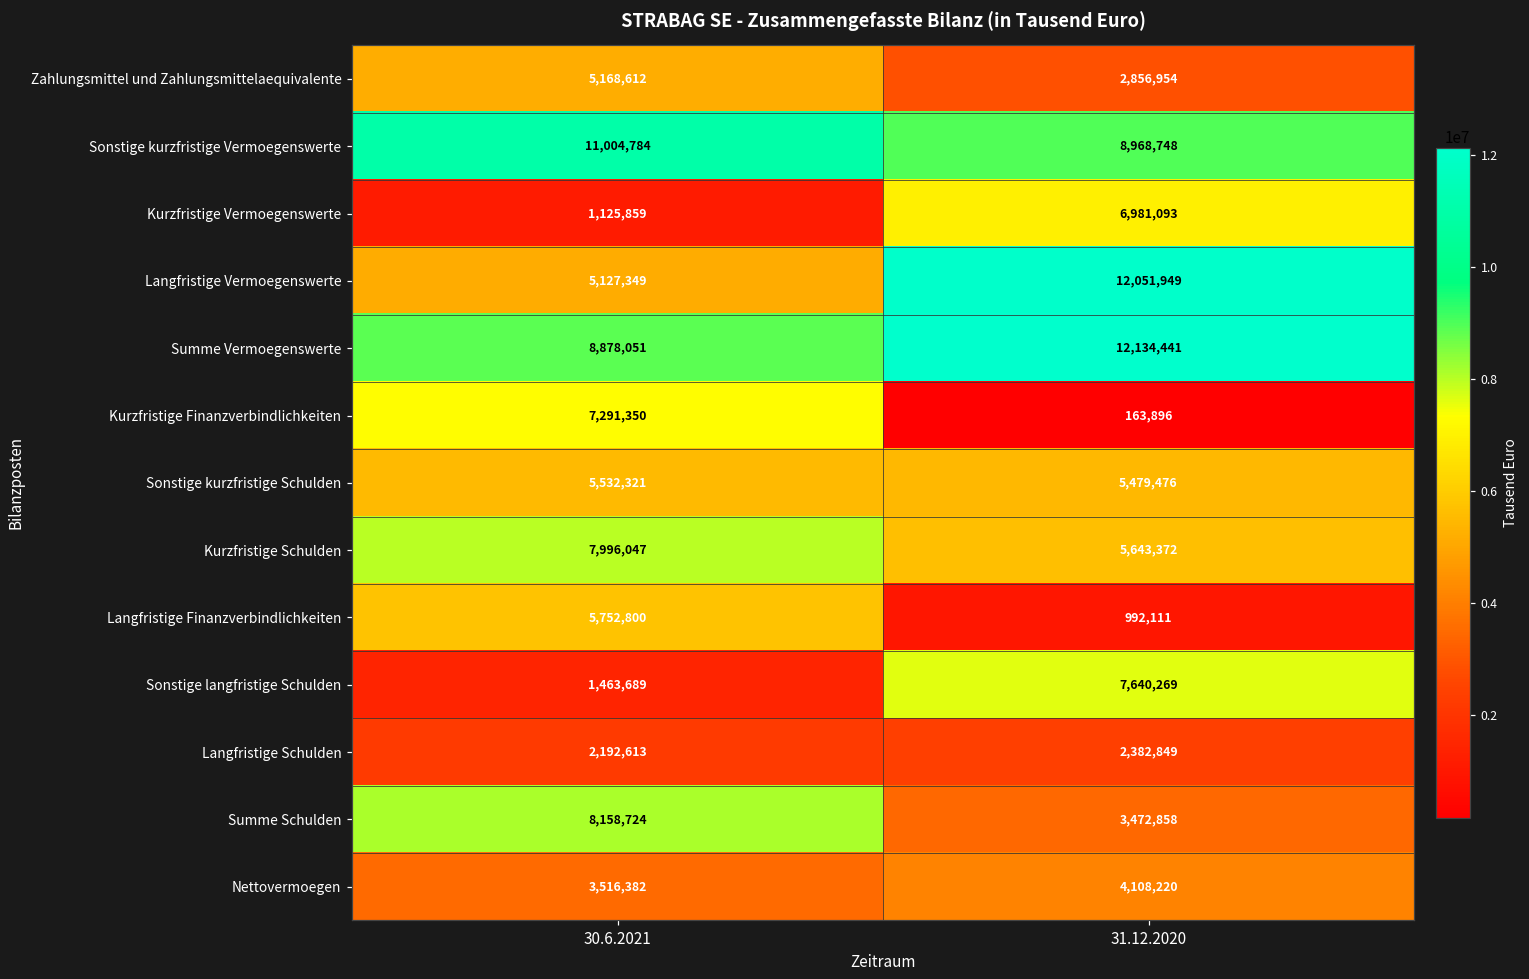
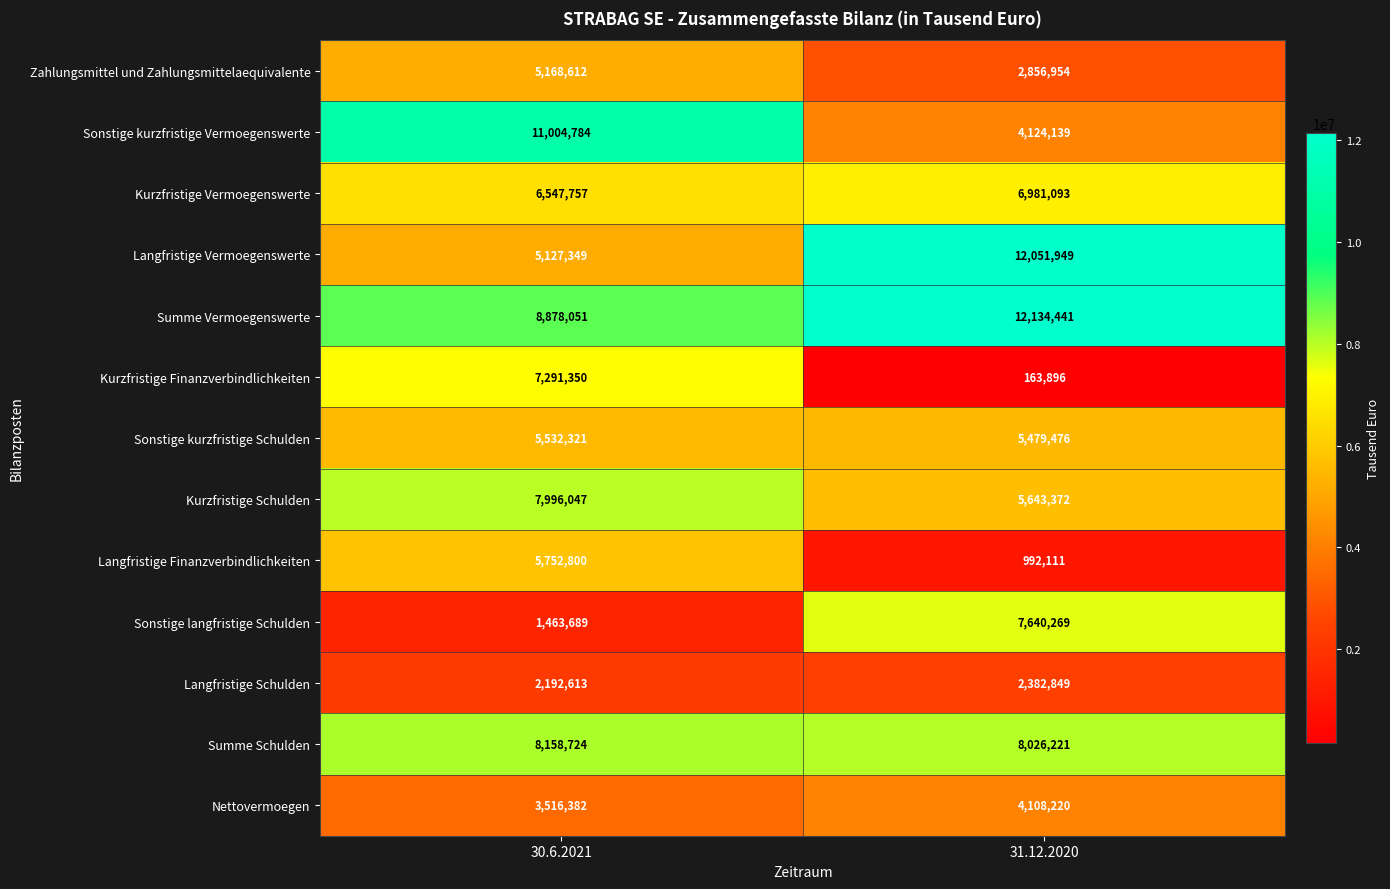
Sonstige kurzfristige Vermoegenswerte, 31.12.2020: 8,968,748 -> 4,124,139
Kurzfristige Vermoegenswerte, 30.6.2021: 1,125,859 -> 6,547,757
Summe Schulden, 31.12.2020: 3,472,858 -> 8,026,221
